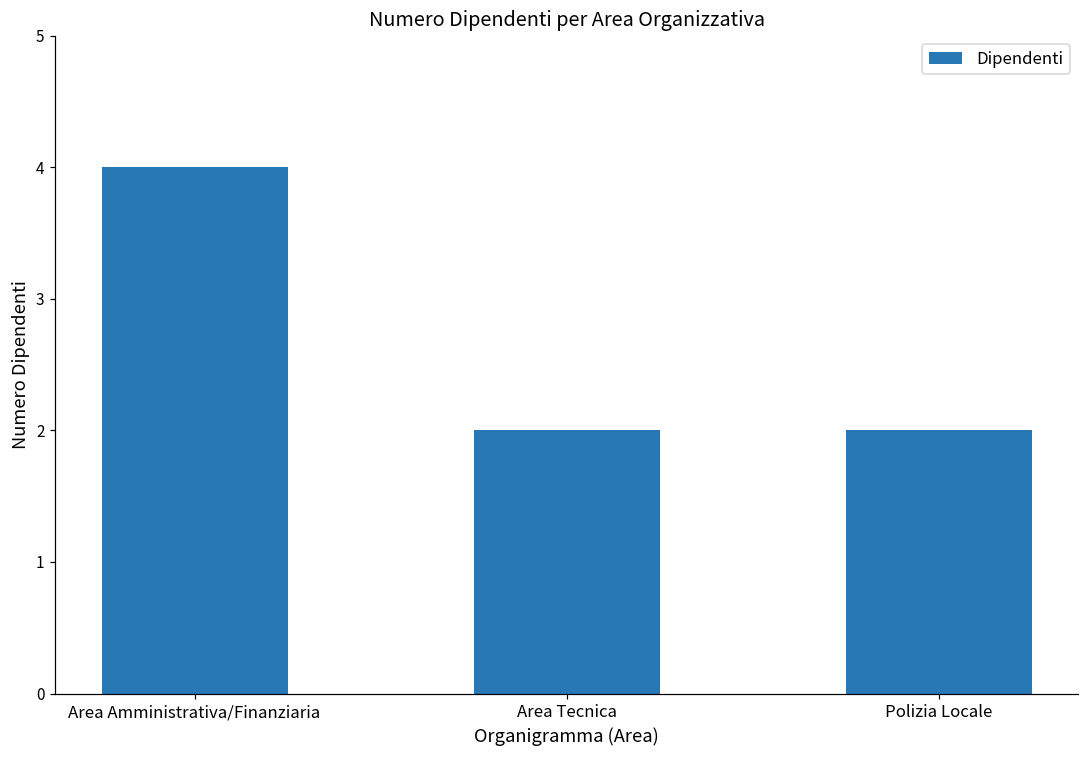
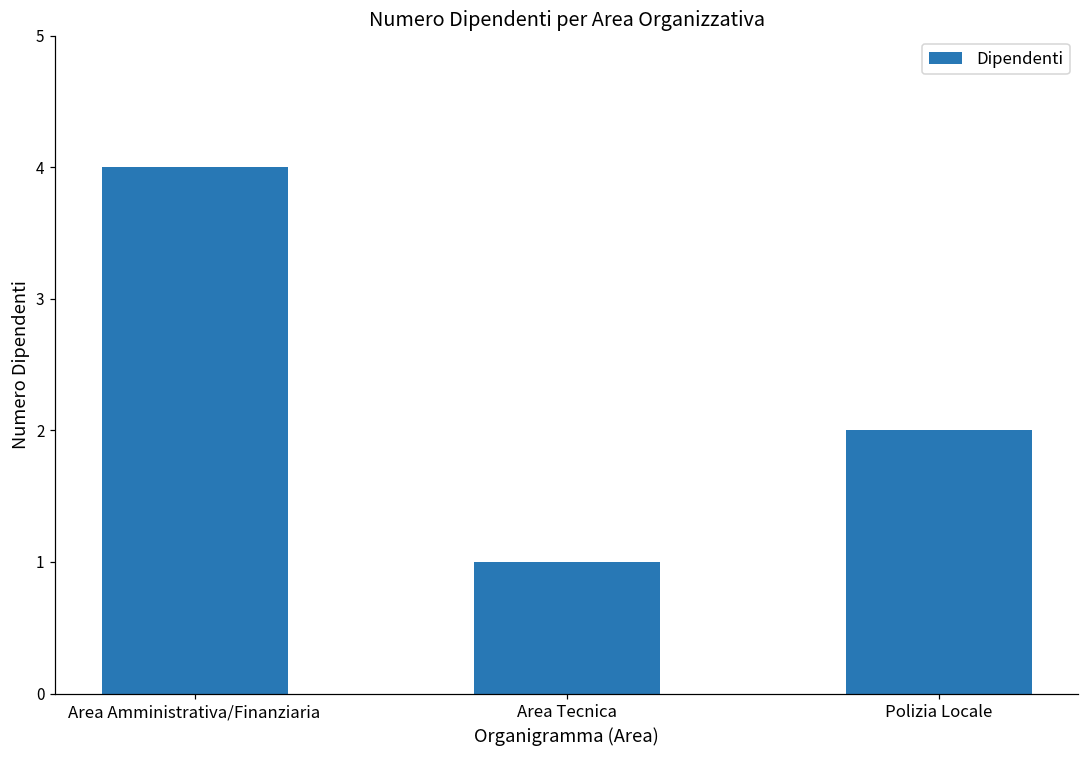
Area Tecnica: 2 -> 1
